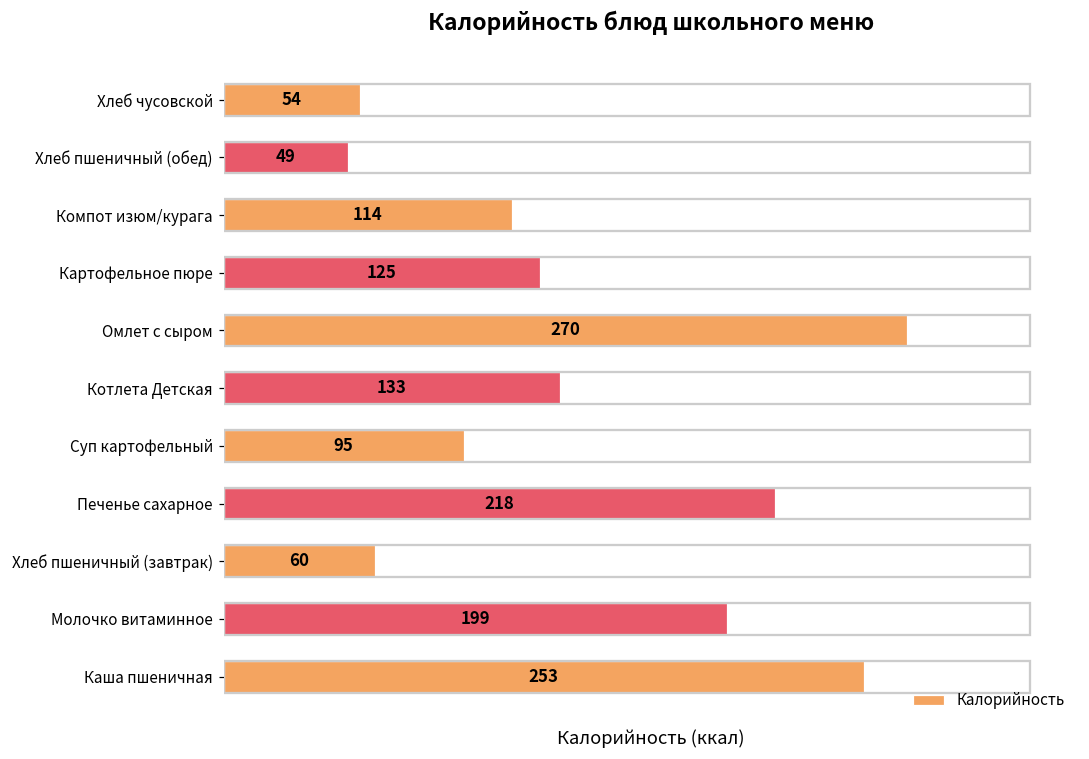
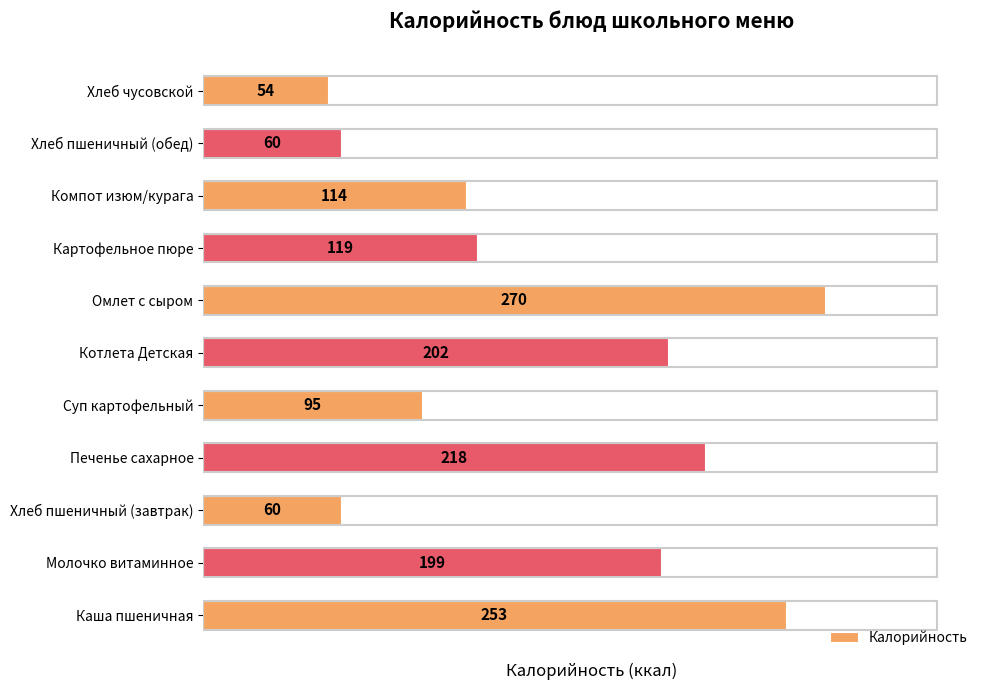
Хлеб пшеничный (обед): 49 -> 60
Картофельное пюре: 125 -> 119
Котлета Детская: 133 -> 202
